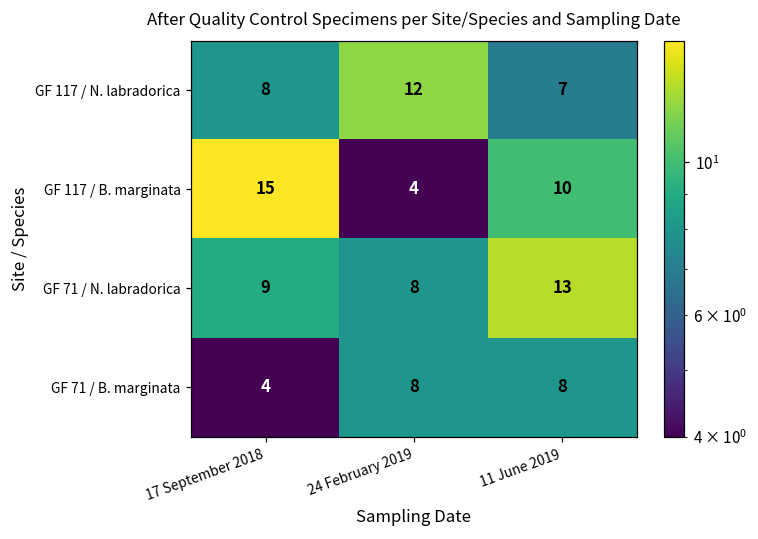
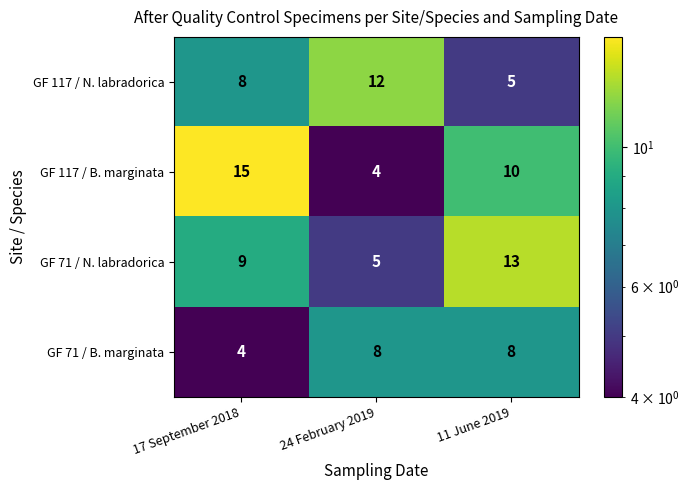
GF 117 / N. labradorica, 11 June 2019: 7 -> 5
GF 71 / N. labradorica, 24 February 2019: 8 -> 5
